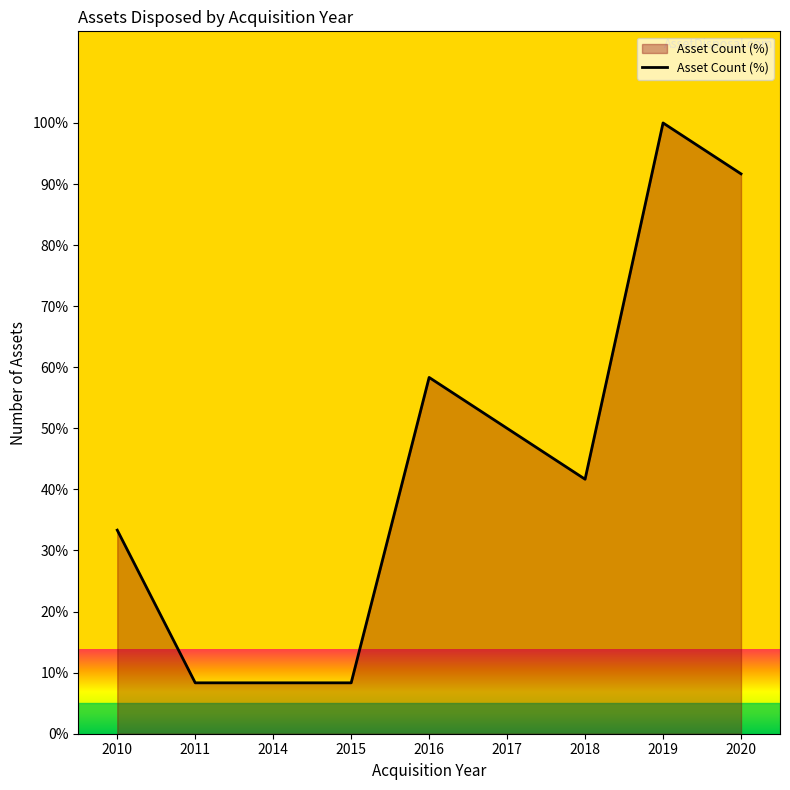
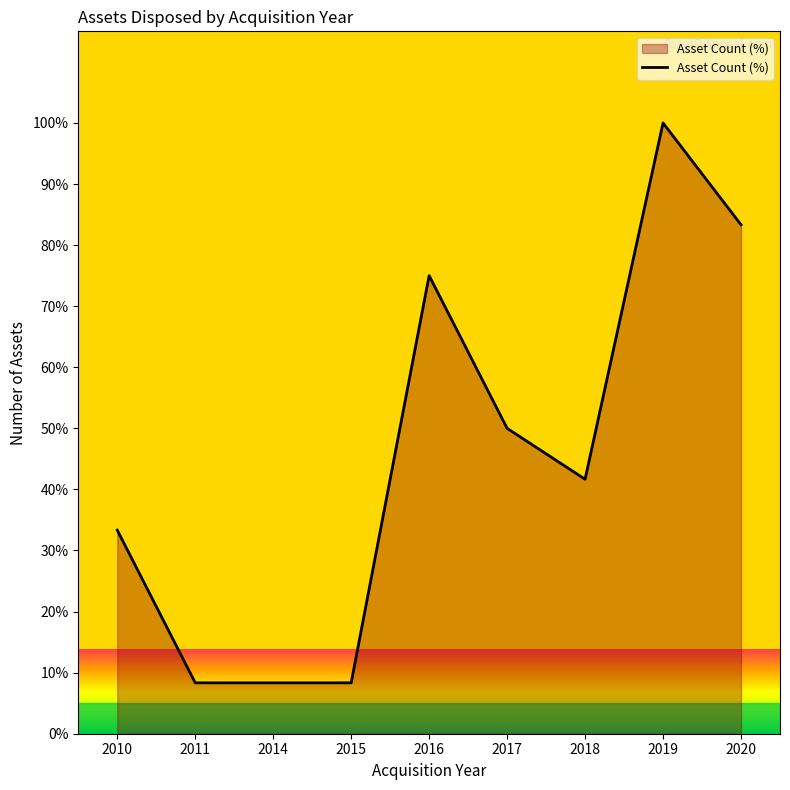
2016: 58% -> 75%
2020: 92% -> 83%
